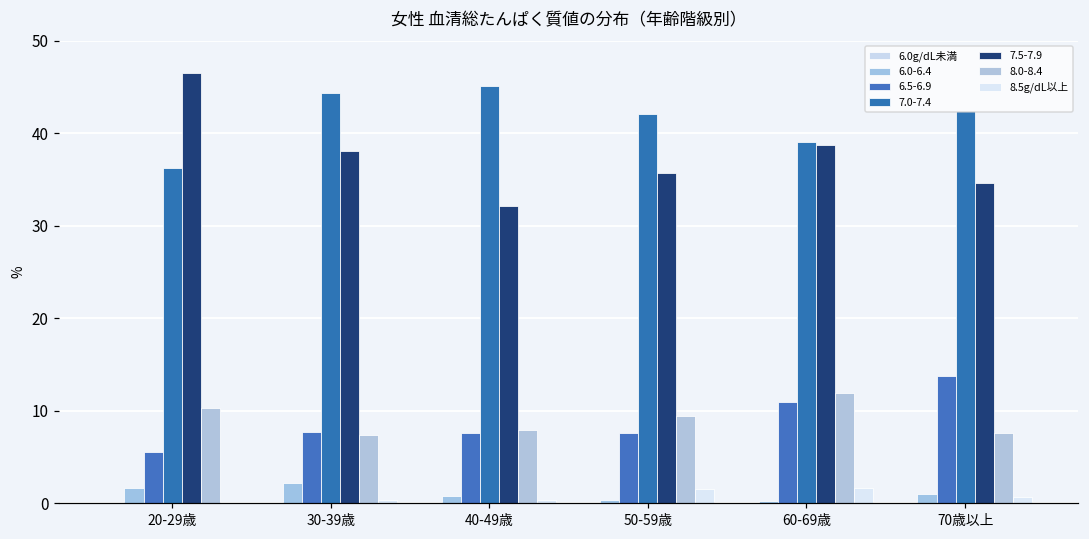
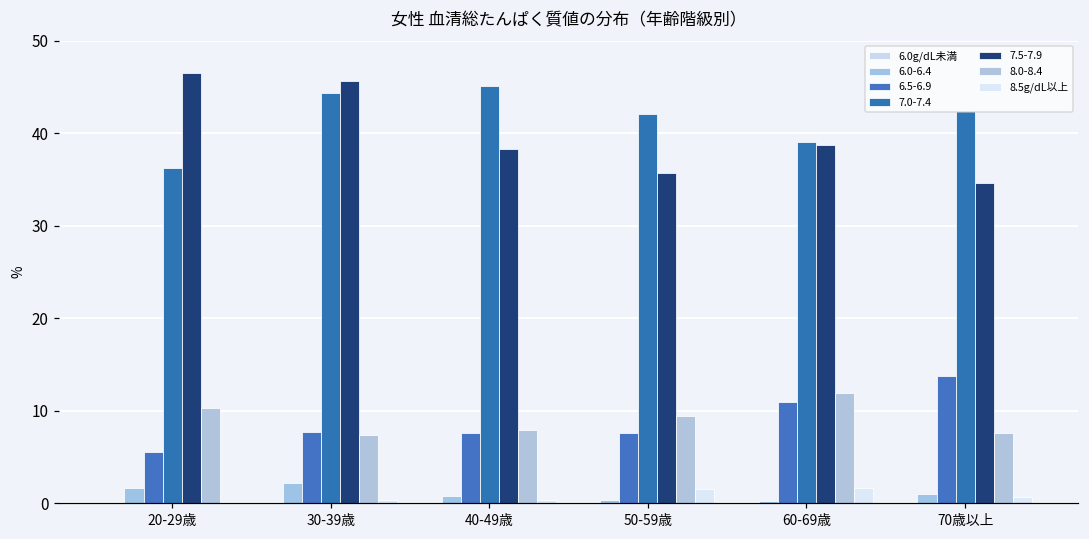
7.5-7.9, 30-39歳: 38 -> 46
7.5-7.9, 40-49歳: 32 -> 38
